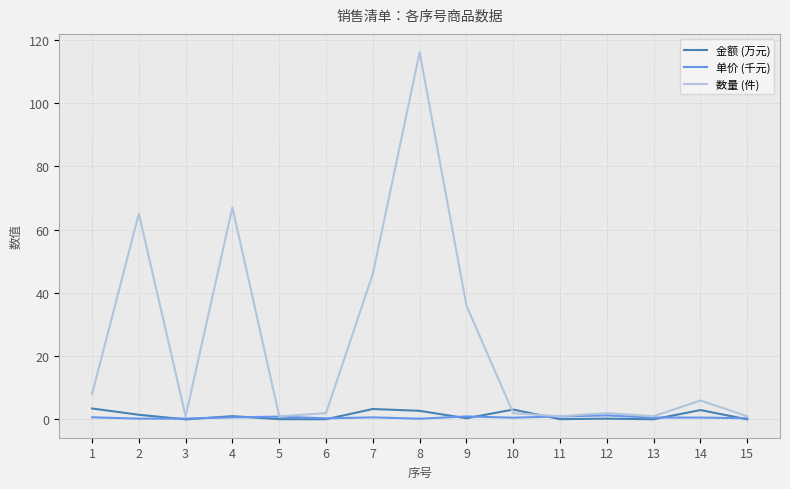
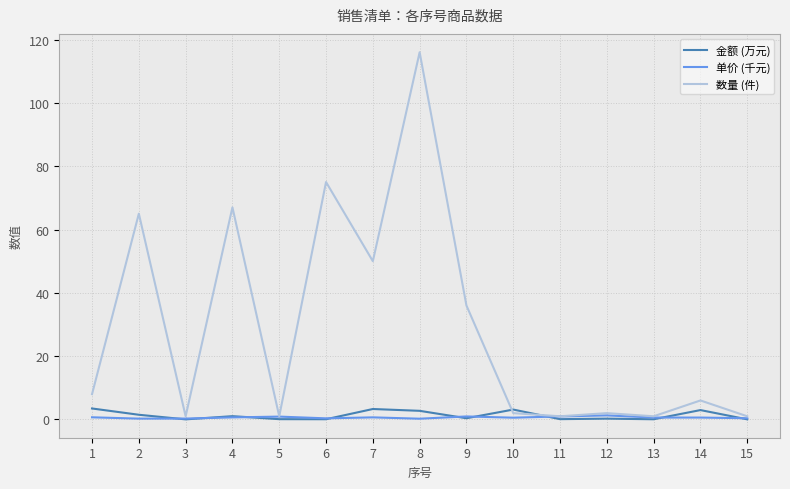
数量 (件), 6: 2 -> 75
数量 (件), 7: 46 -> 50
